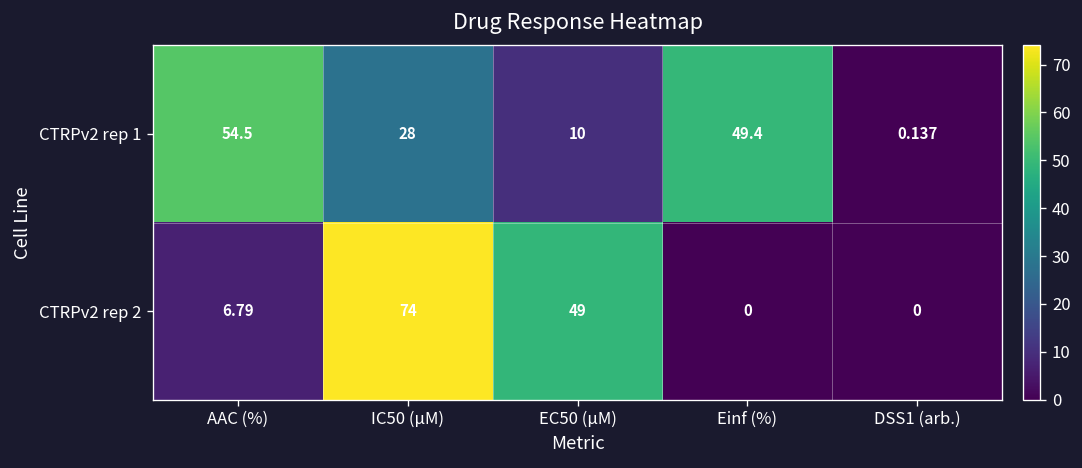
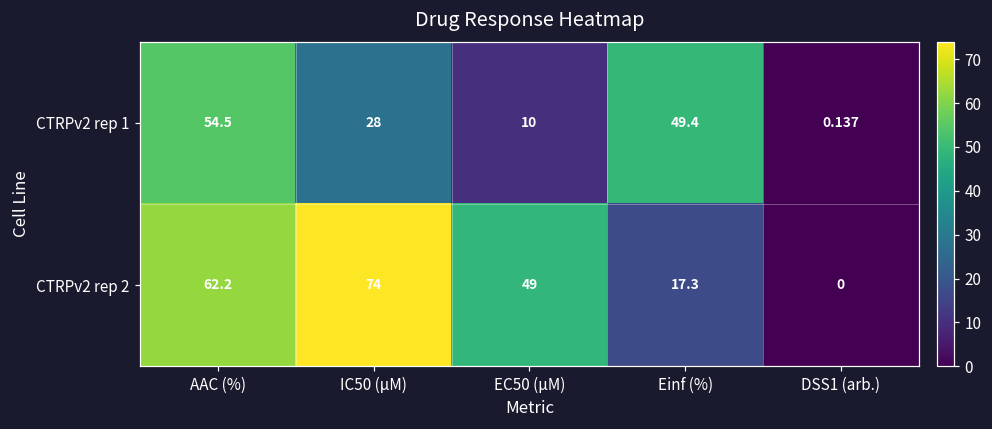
CTRPv2 rep 2, AAC (%): 6.79 -> 62.2
CTRPv2 rep 2, Einf (%): 0 -> 17.3
